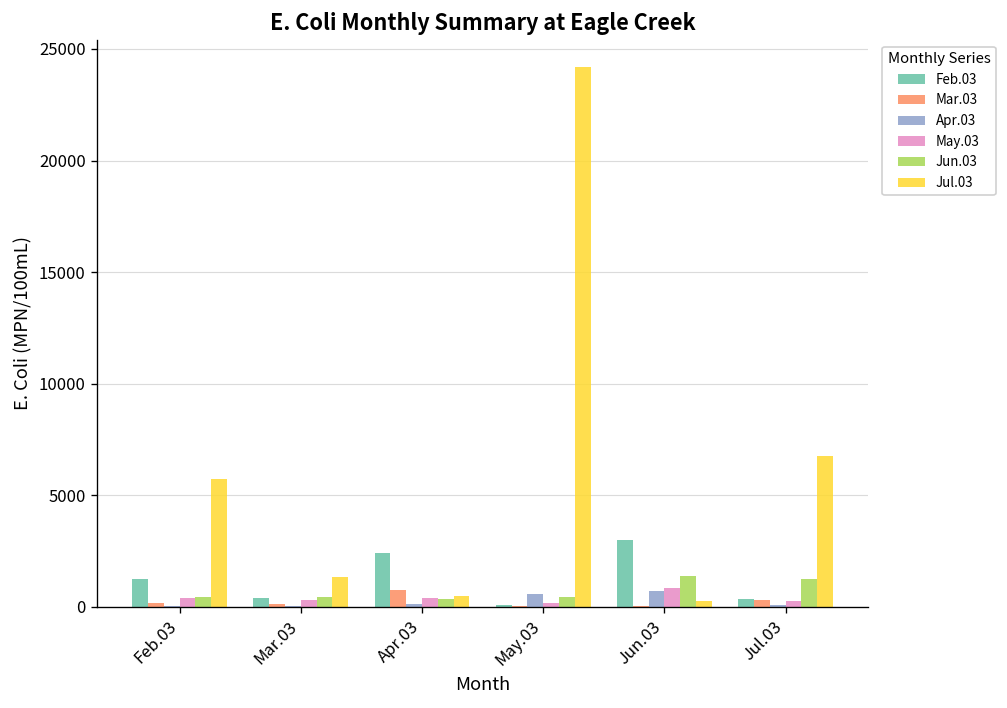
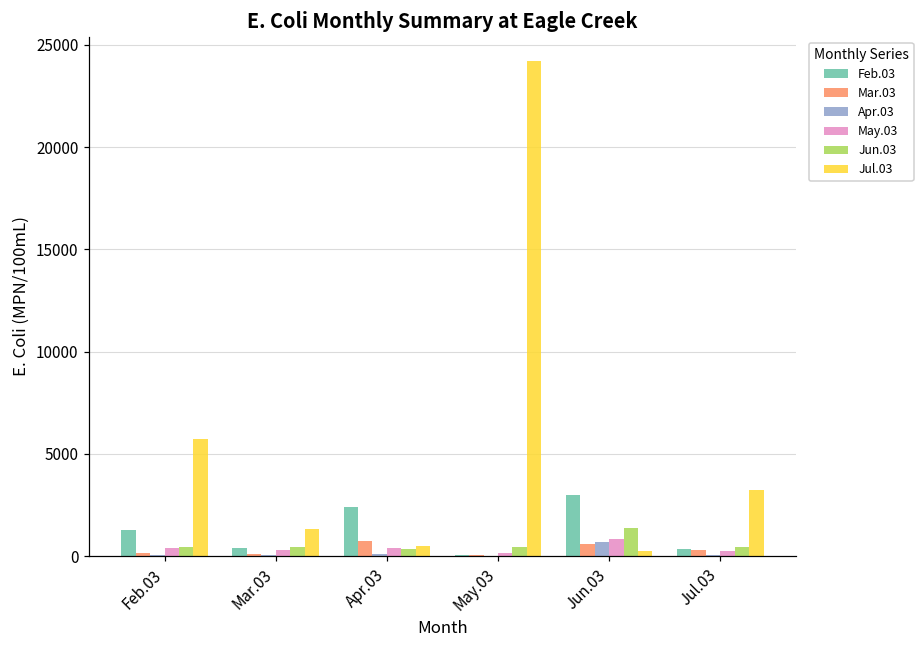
Apr.03, May.03: 600 -> 0
Mar.03, Jun.03: 0 -> 600
Jun.03, Jul.03: 1200 -> 500
Jul.03, Jul.03: 6700 -> 3300
